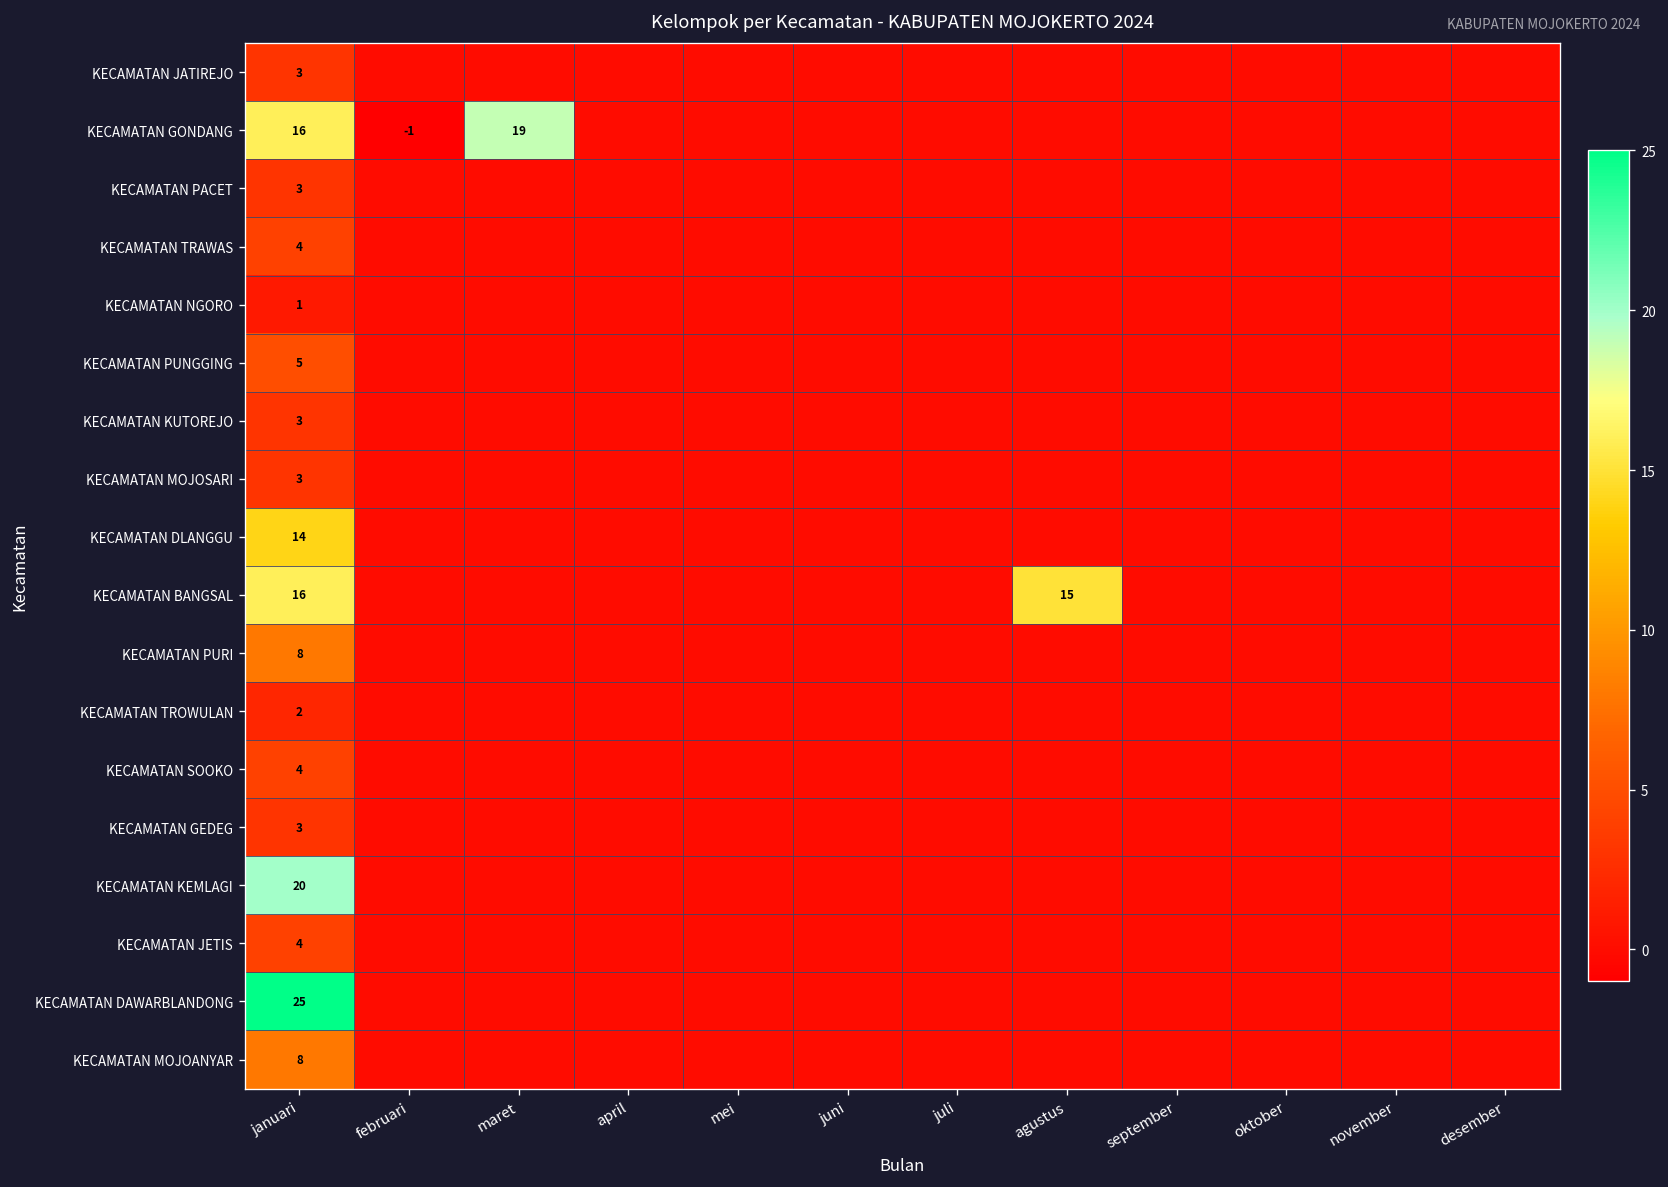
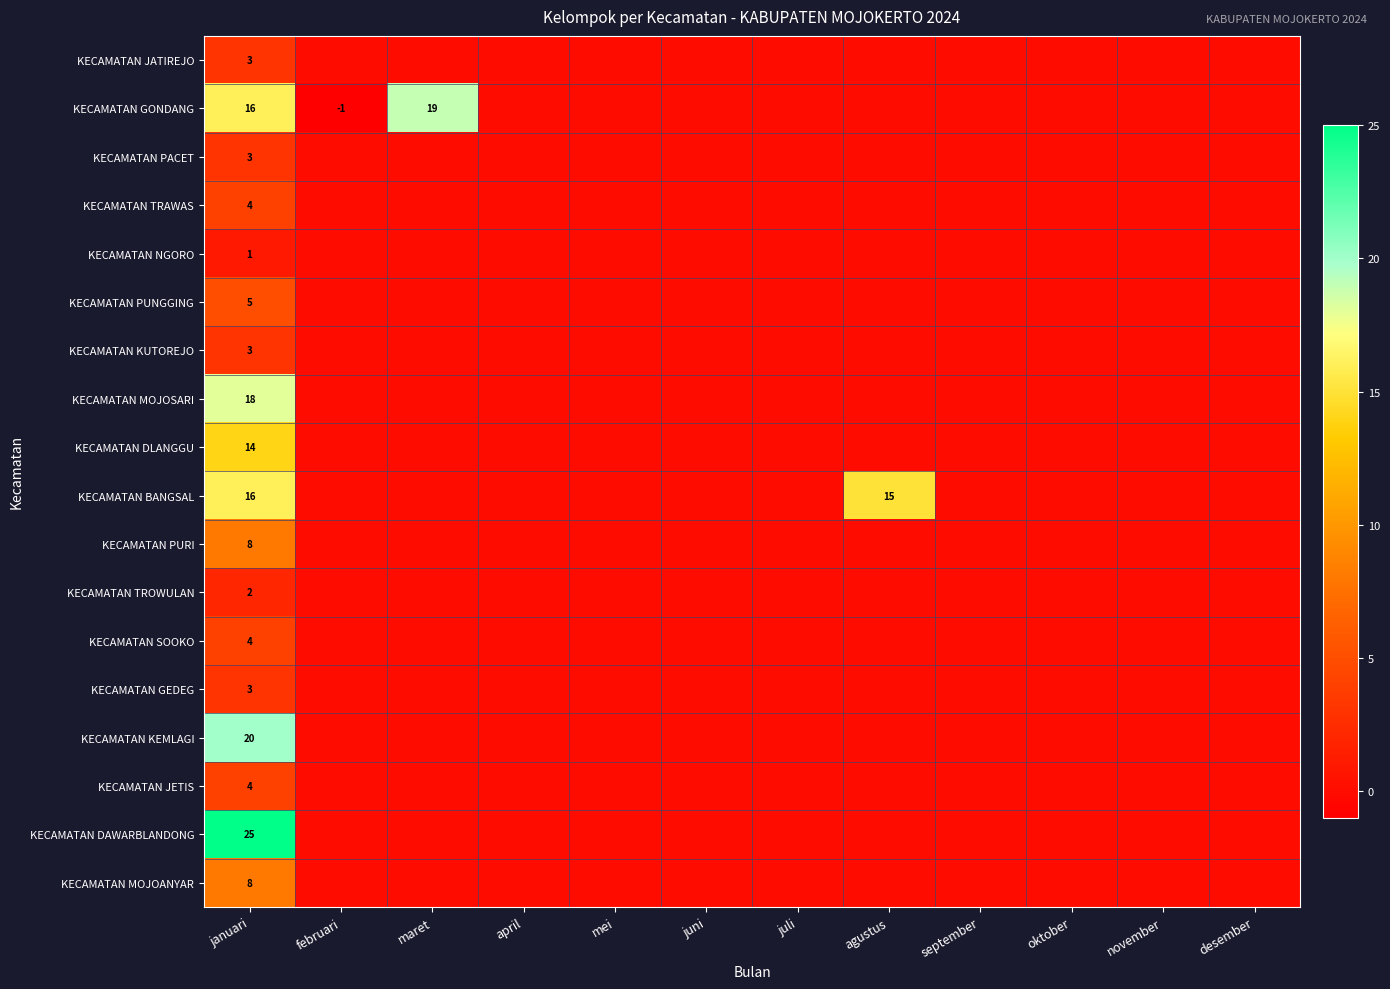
KECAMATAN MOJOSARI, januari: 3 -> 18
